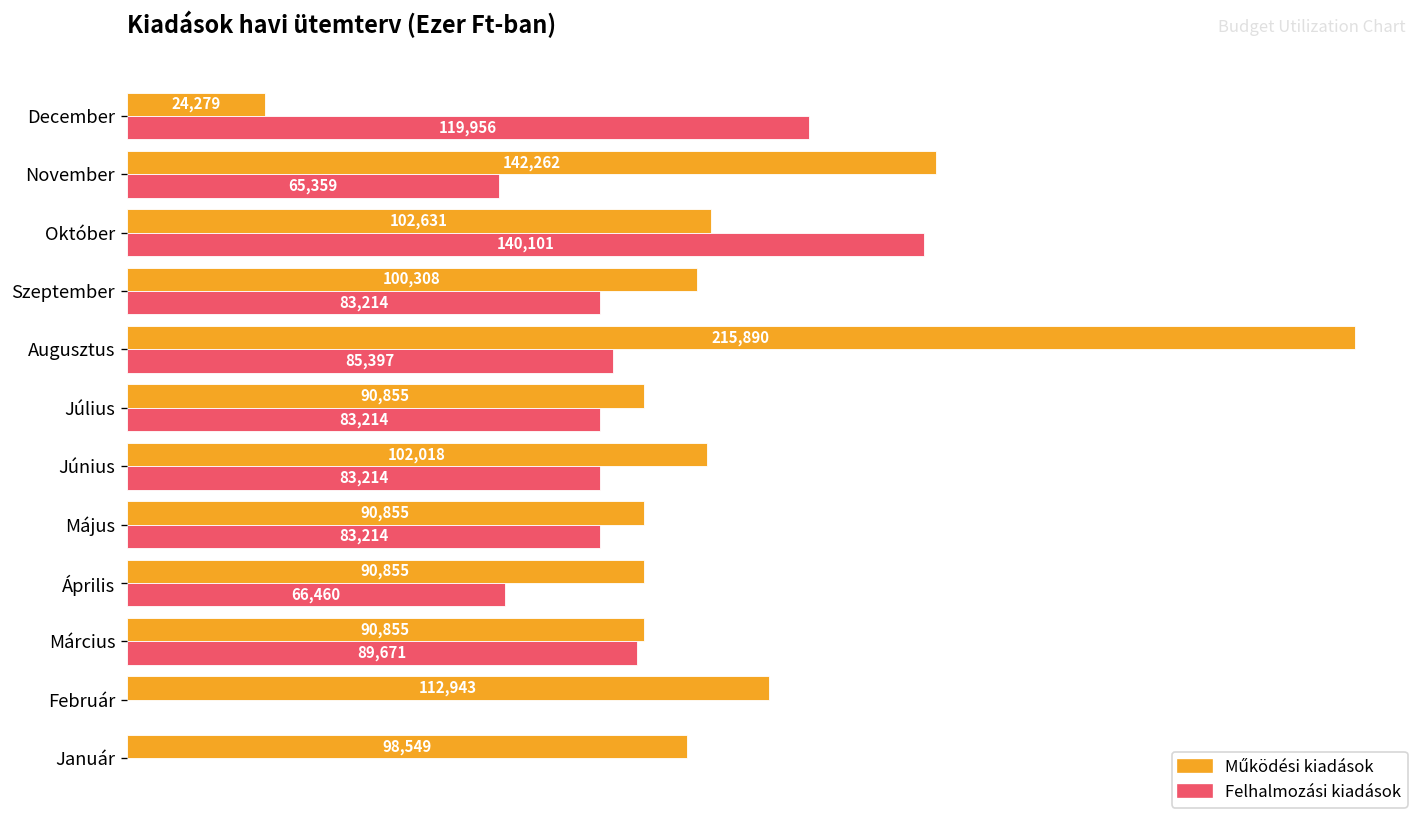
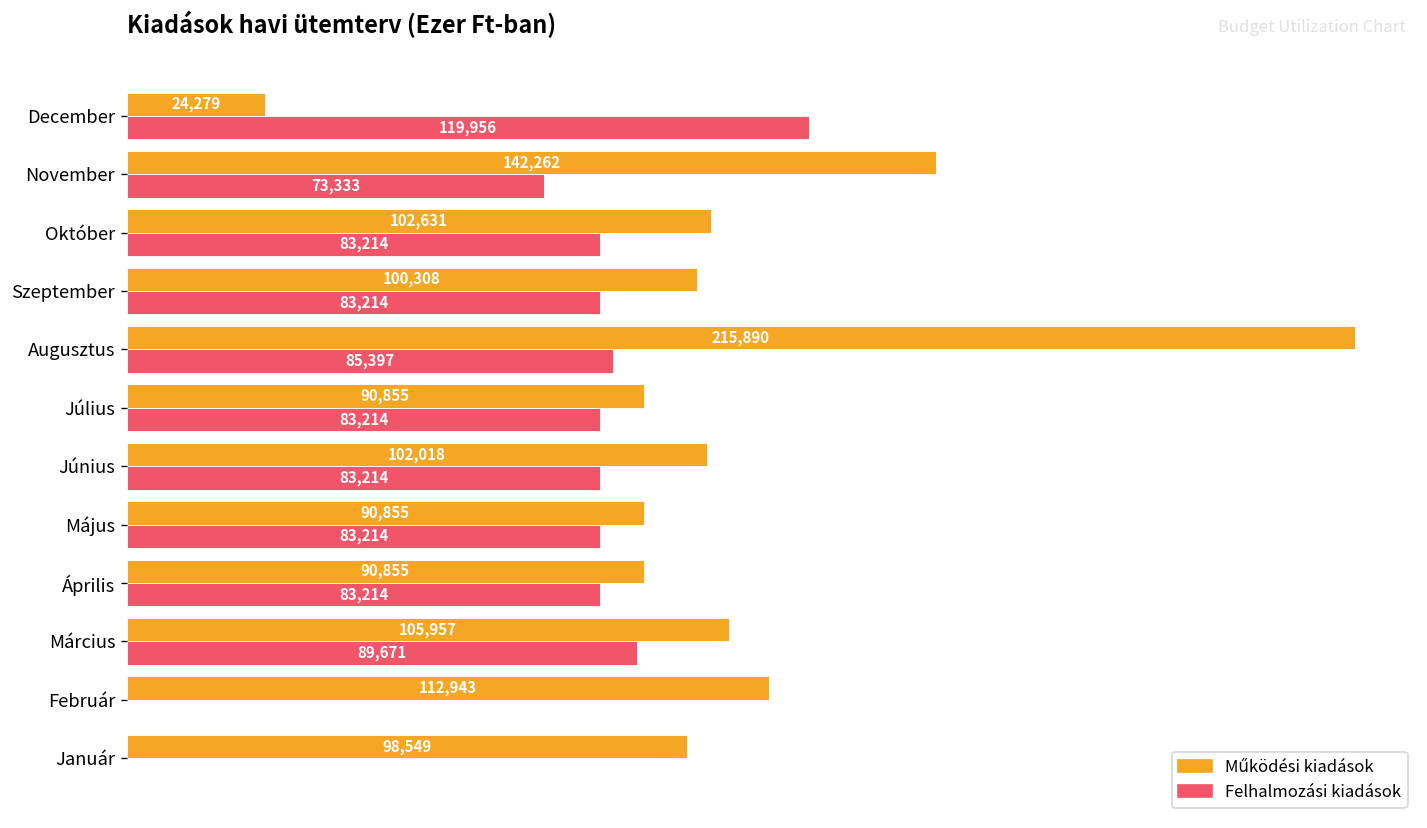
Felhalmozási kiadások, November: 65,359 -> 73,333
Felhalmozási kiadások, Október: 140,101 -> 83,214
Felhalmozási kiadások, Április: 66,460 -> 83,214
Működési kiadások, Március: 90,855 -> 105,957
